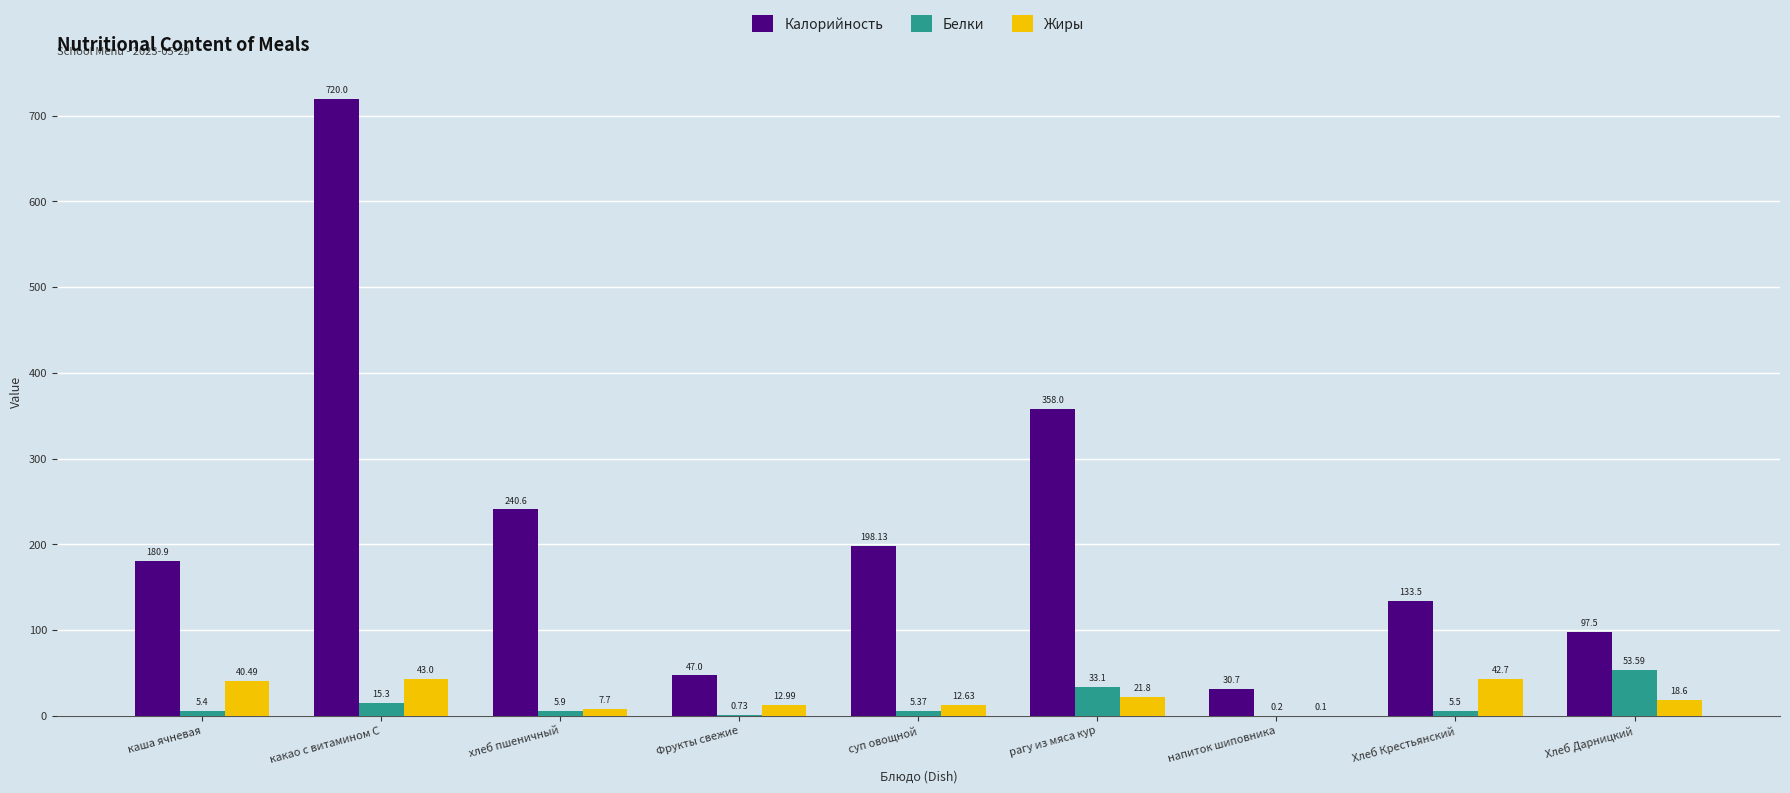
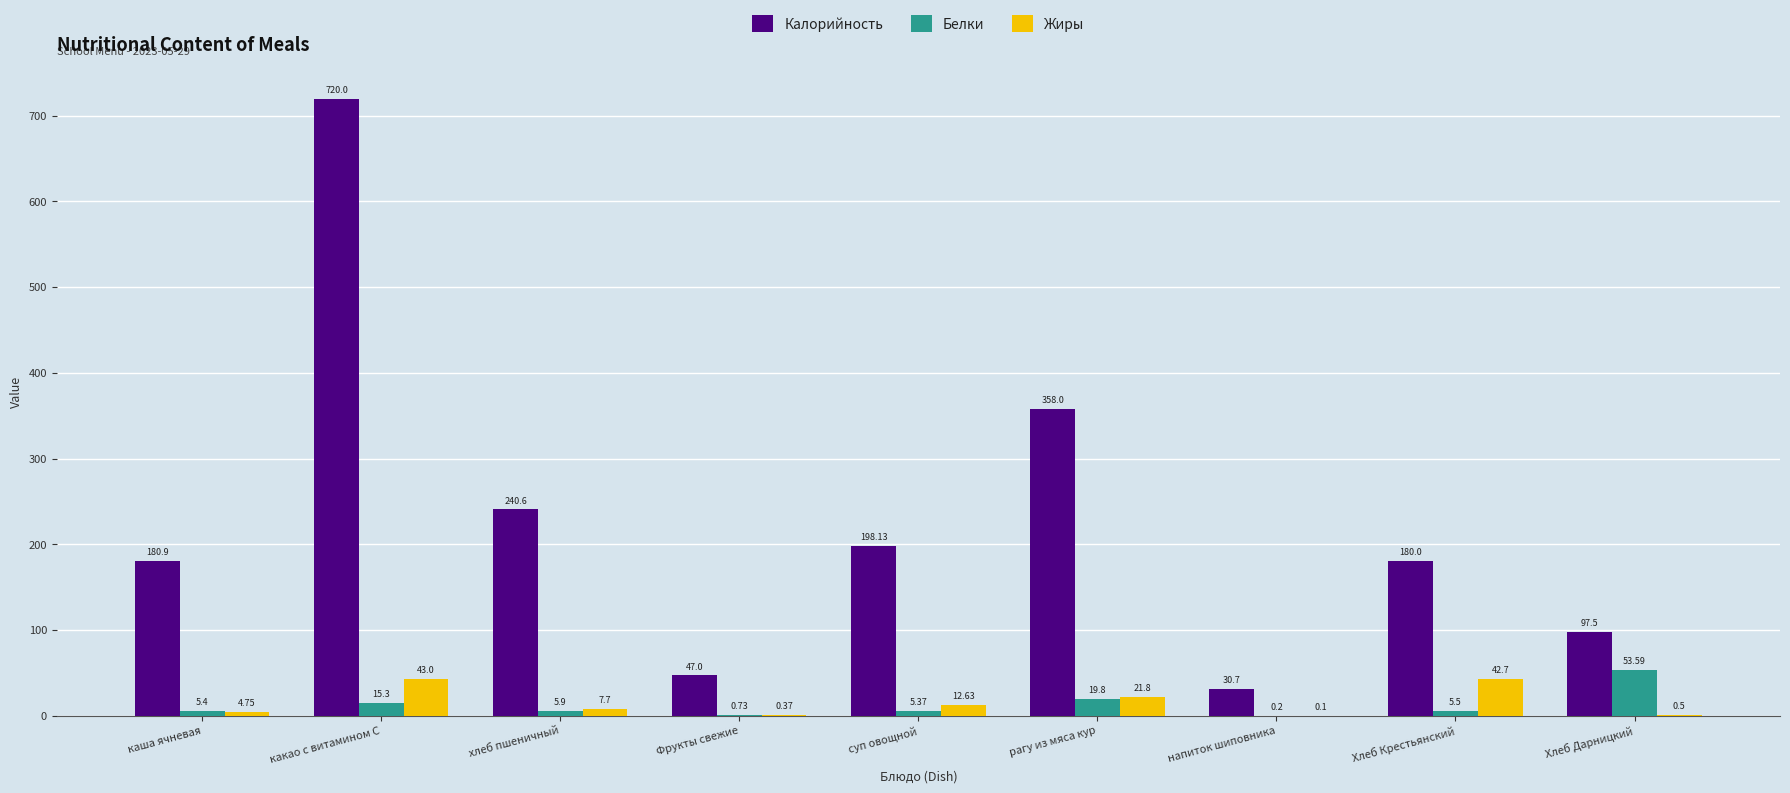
Жиры, каша ячневая: 40.49 -> 4.75
Жиры, Фрукты свежие: 12.99 -> 0.37
Белки, рагу из мяса кур: 33.1 -> 19.8
Калорийность, Хлеб Крестьянский: 133.5 -> 180.0
Жиры, Хлеб Дарницкий: 18.6 -> 0.5
